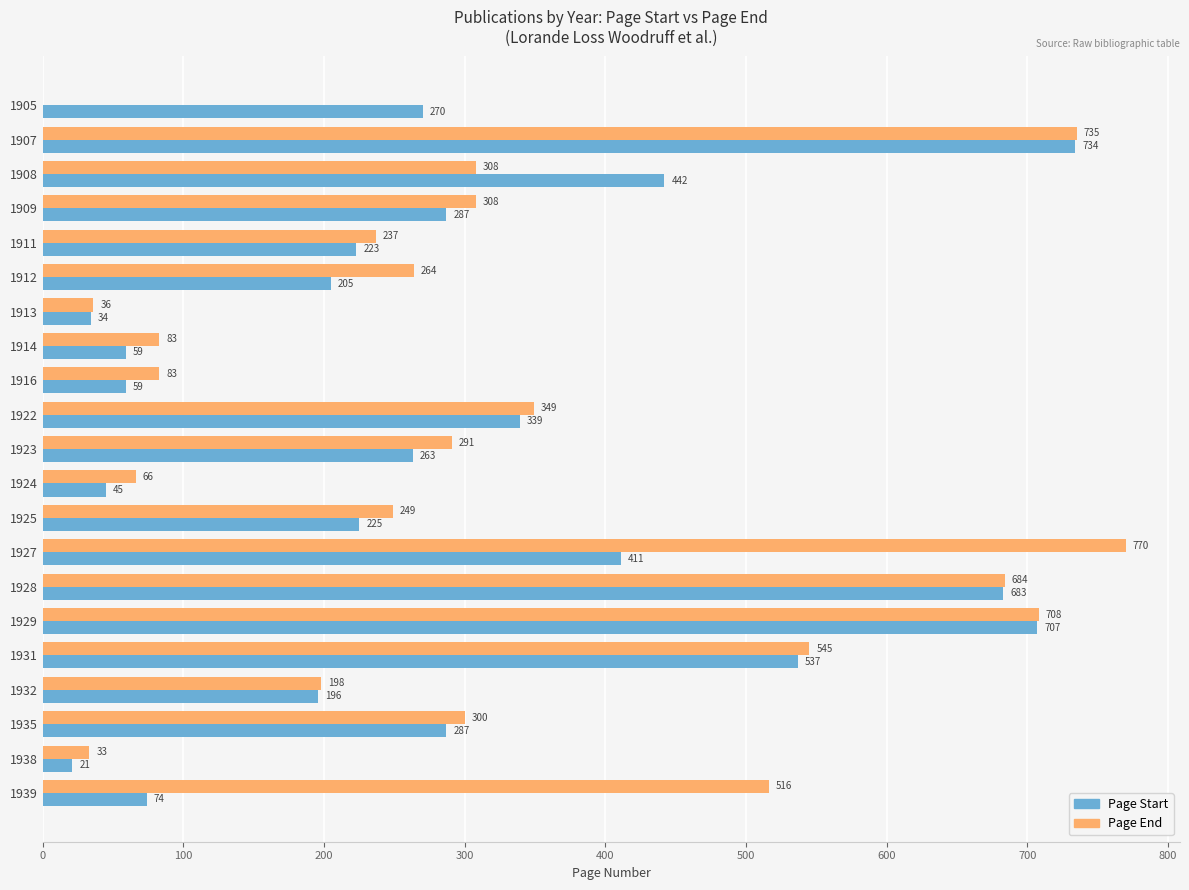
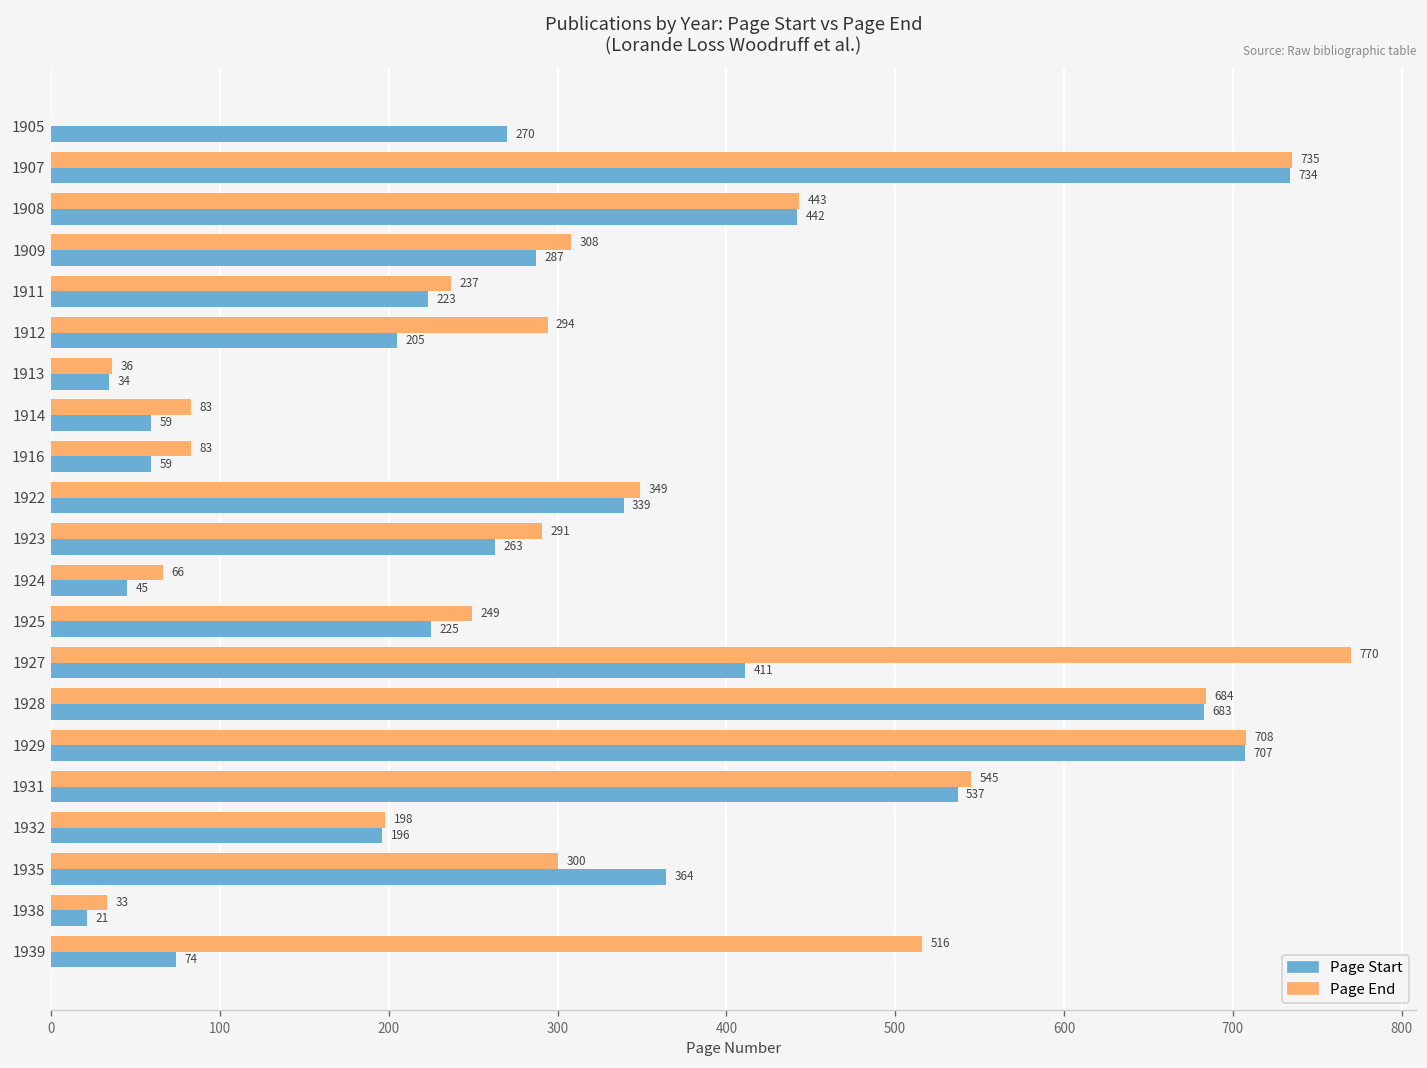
Page End, 1908: 308 -> 443
Page End, 1912: 264 -> 294
Page Start, 1935: 287 -> 364
